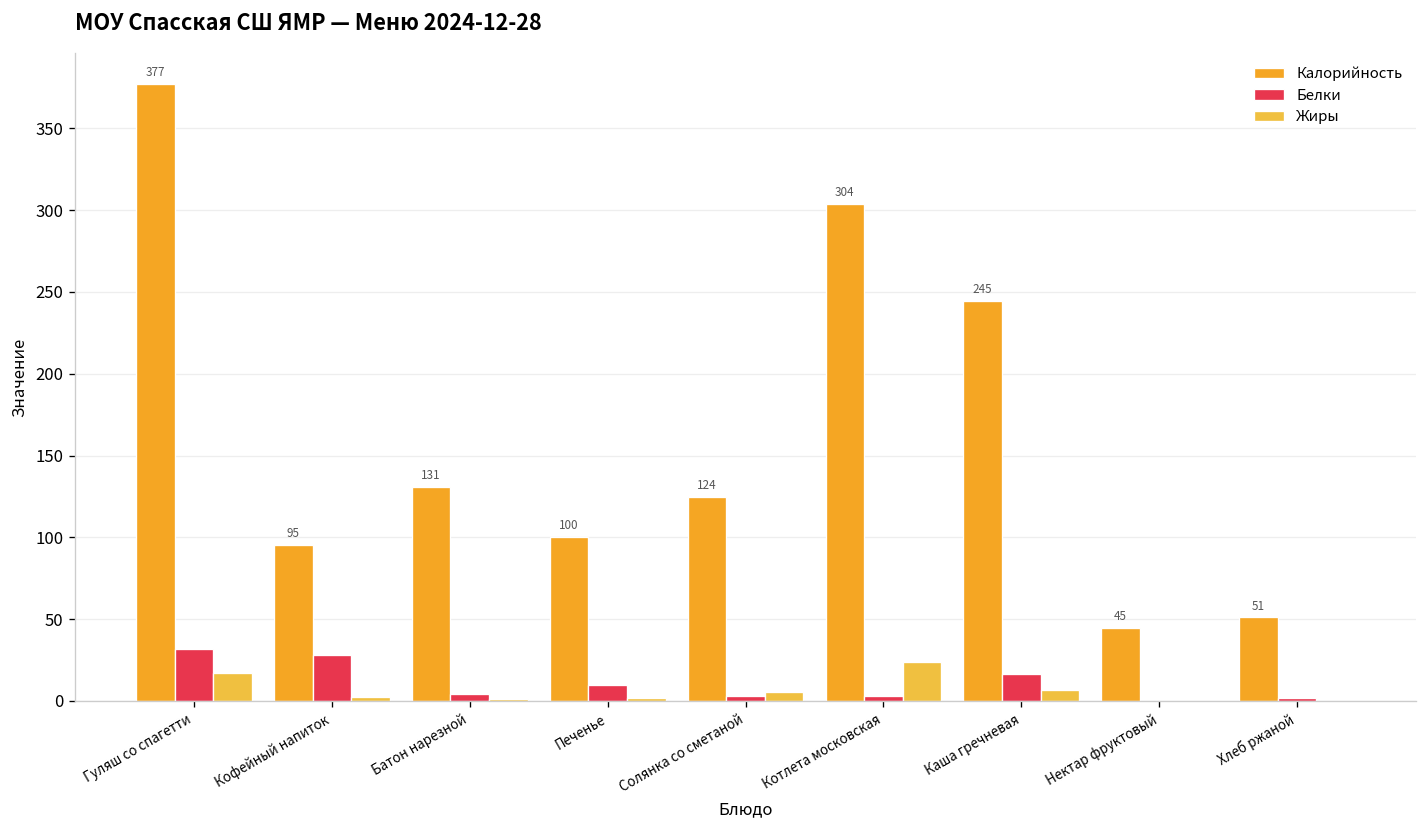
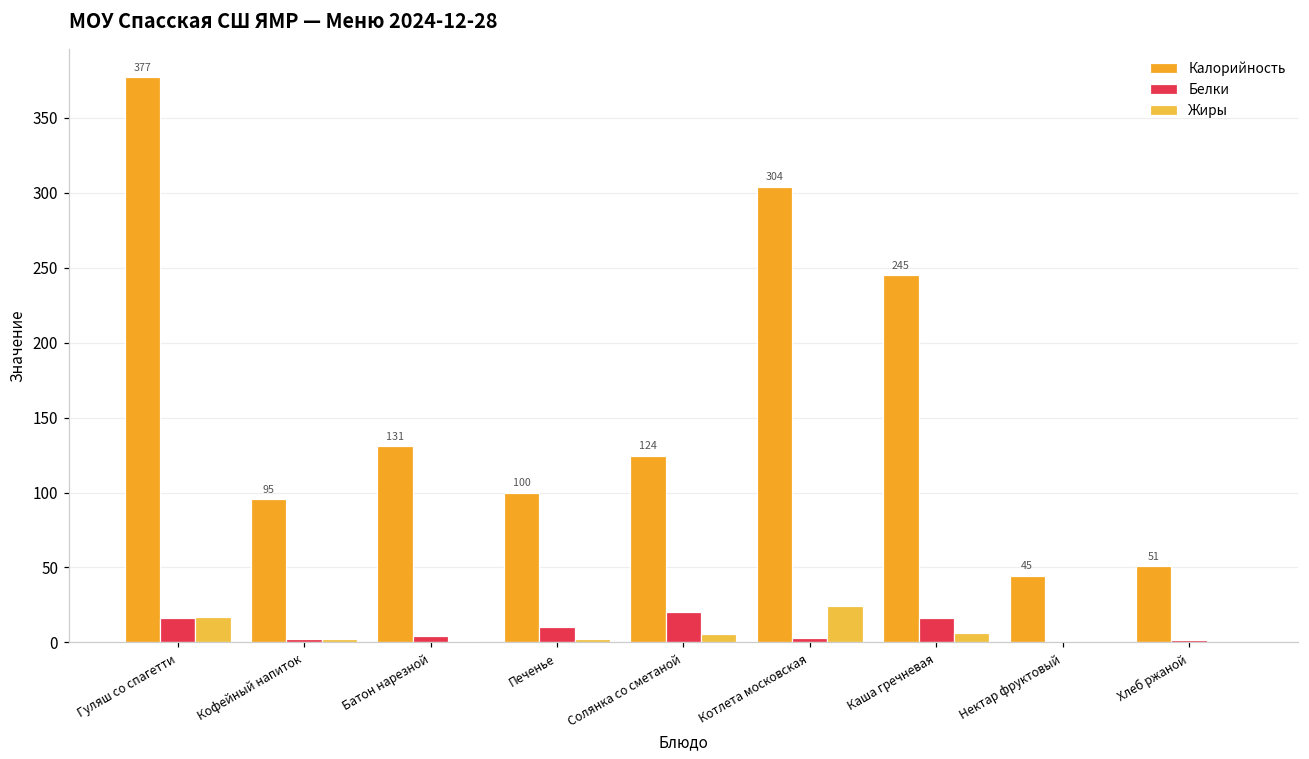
Белки, Гуляш со спагетти: 32 -> 16
Белки, Кофейный напиток: 28 -> 2
Белки, Солянка со сметаной: 3 -> 20
